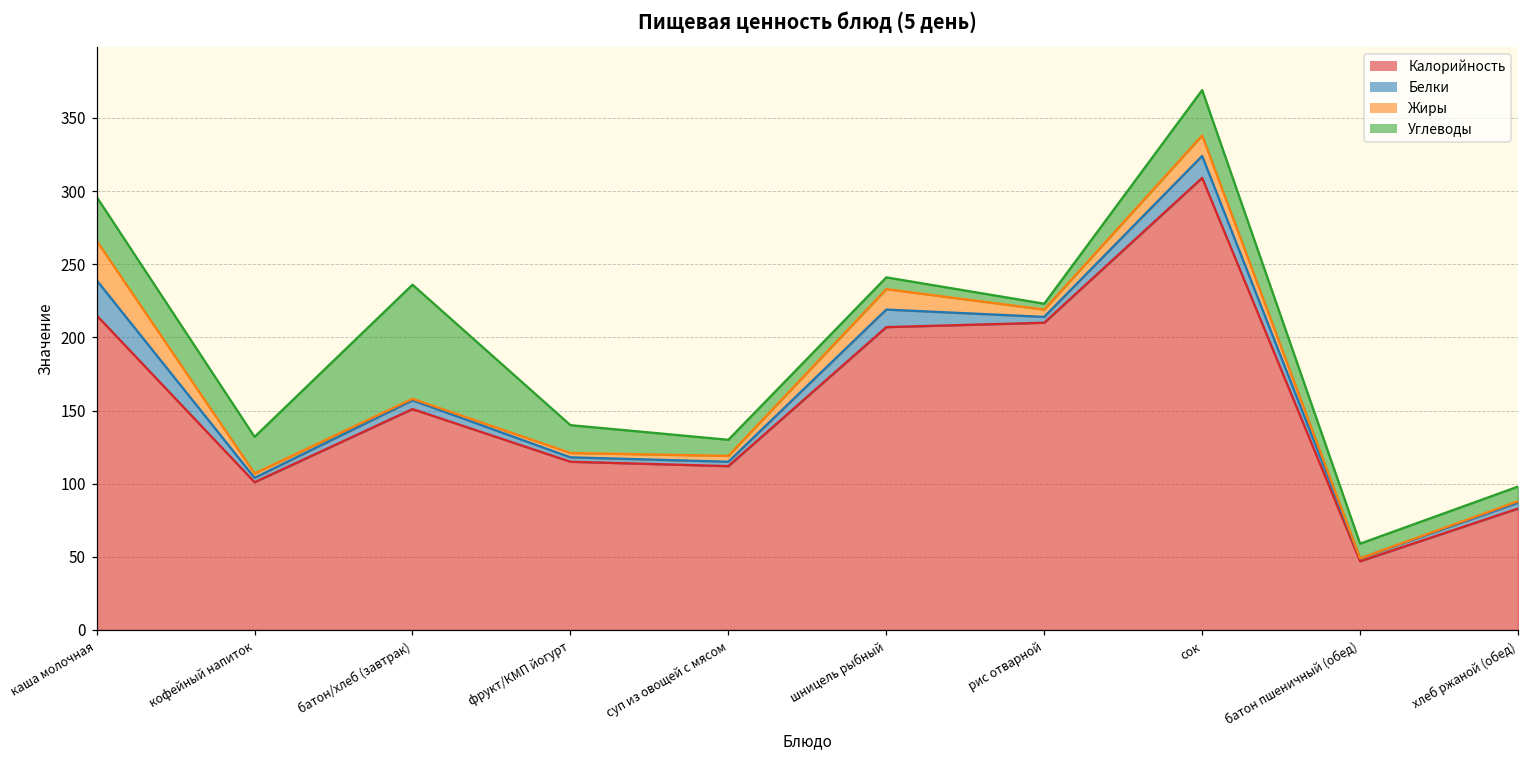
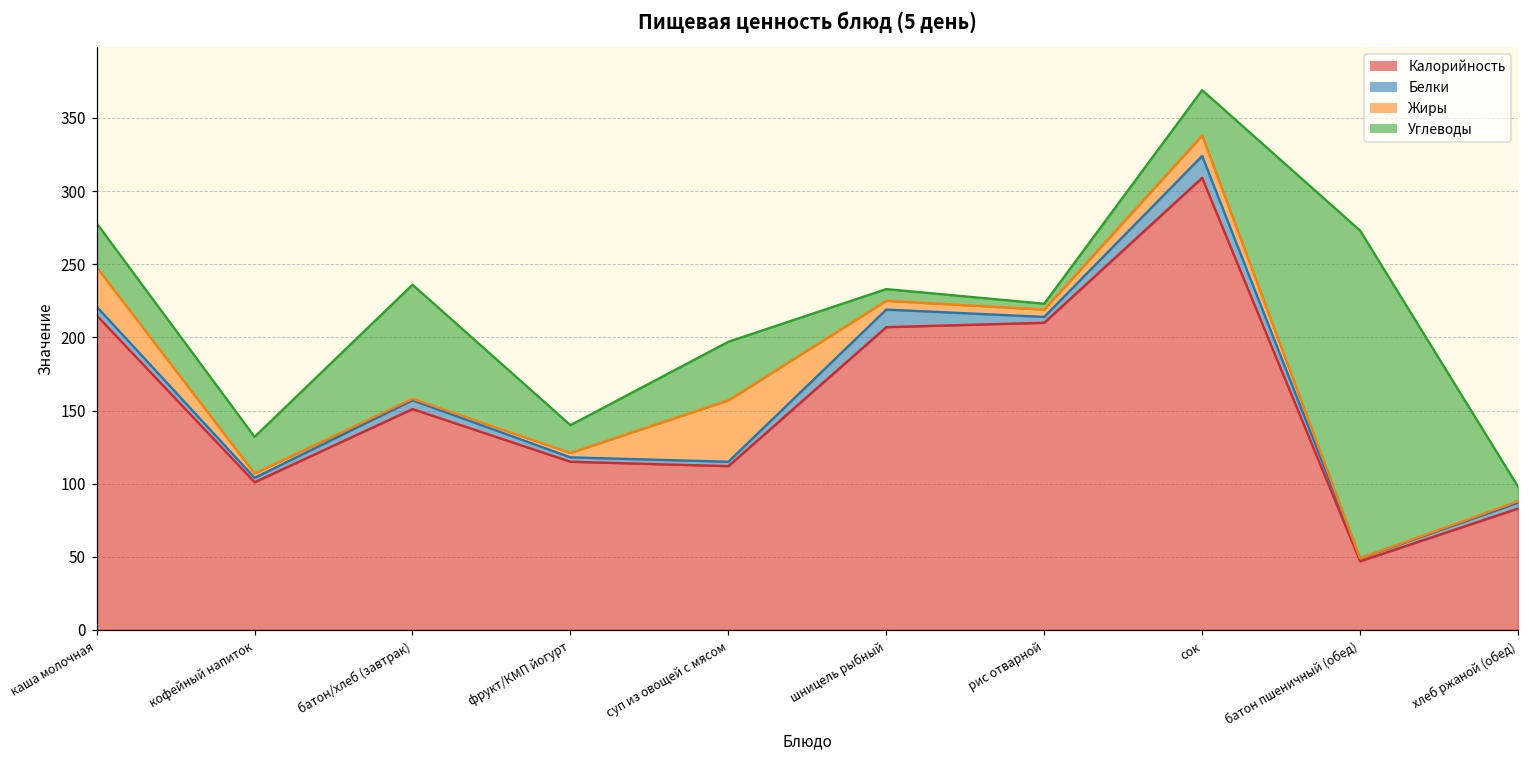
Белки, каша молочная: 24 -> 6
Жиры, суп из овощей с мясом: 4 -> 42
Углеводы, суп из овощей с мясом: 11 -> 40
Жиры, шницель рыбный: 14 -> 6
Углеводы, батон пшеничный (обед): 10 -> 224
